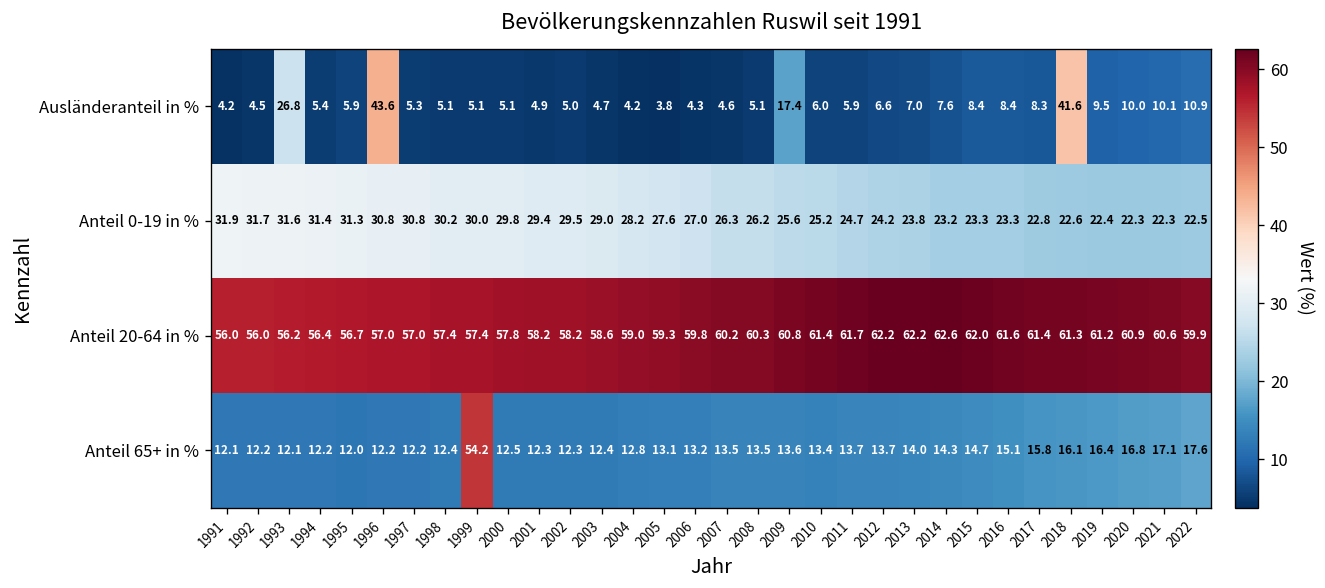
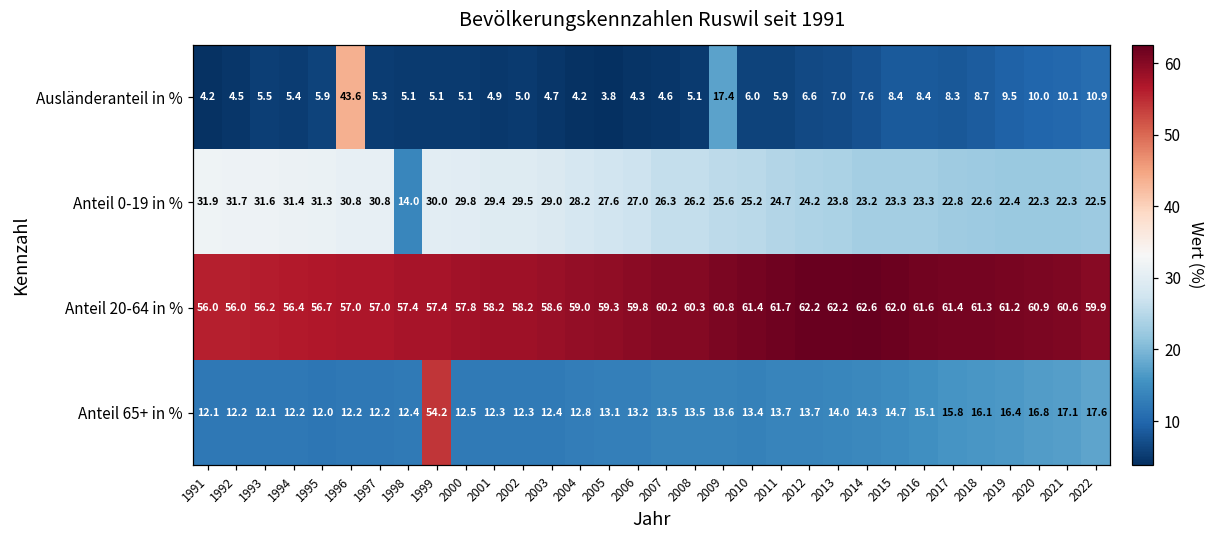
Ausländeranteil in %, 1993: 26.8 -> 5.5
Ausländeranteil in %, 2018: 41.6 -> 8.7
Anteil 0-19 in %, 1998: 30.2 -> 14.0
